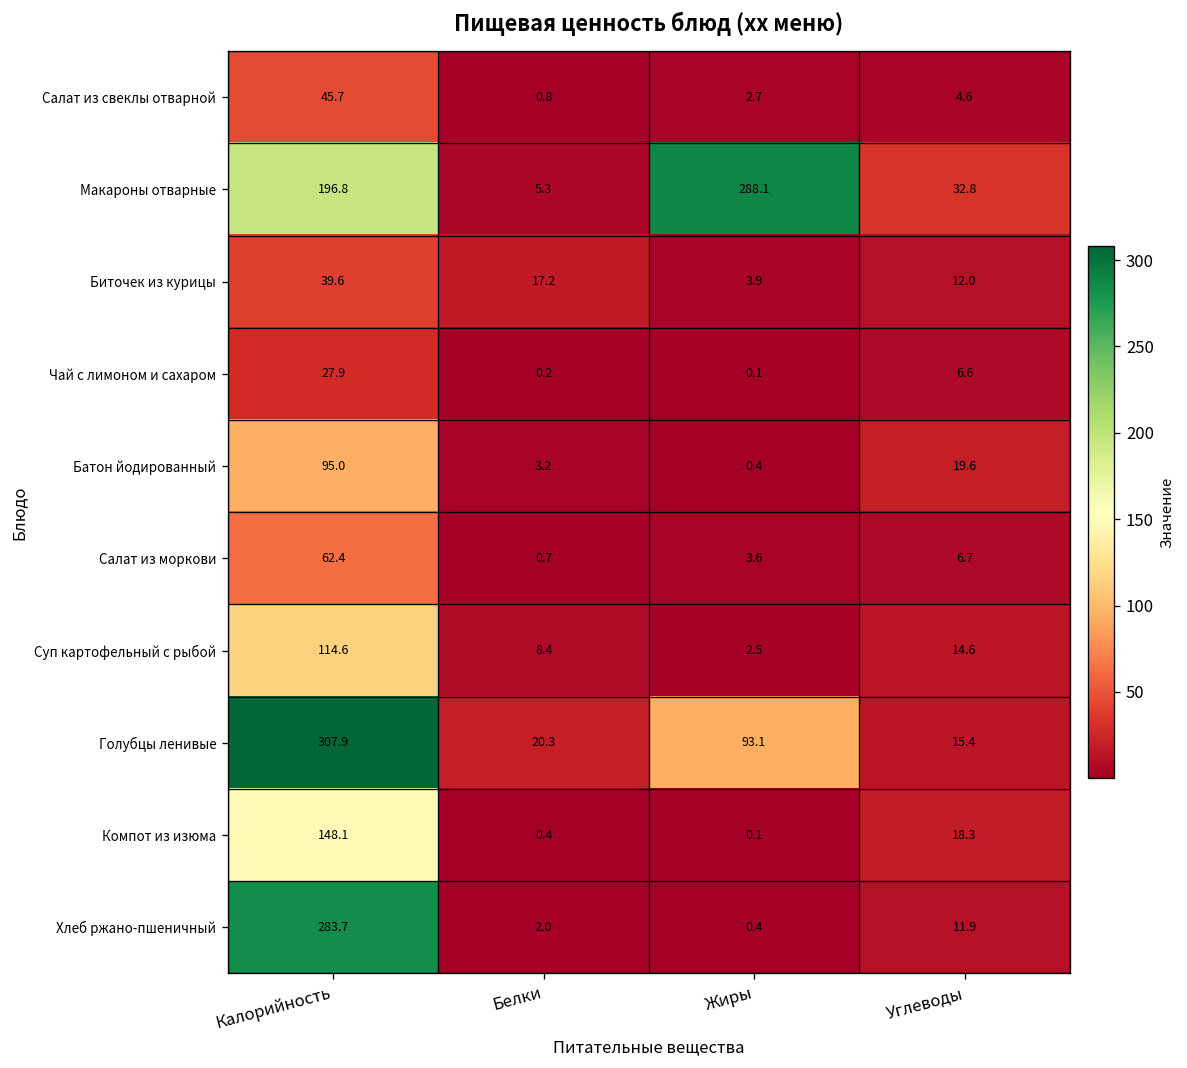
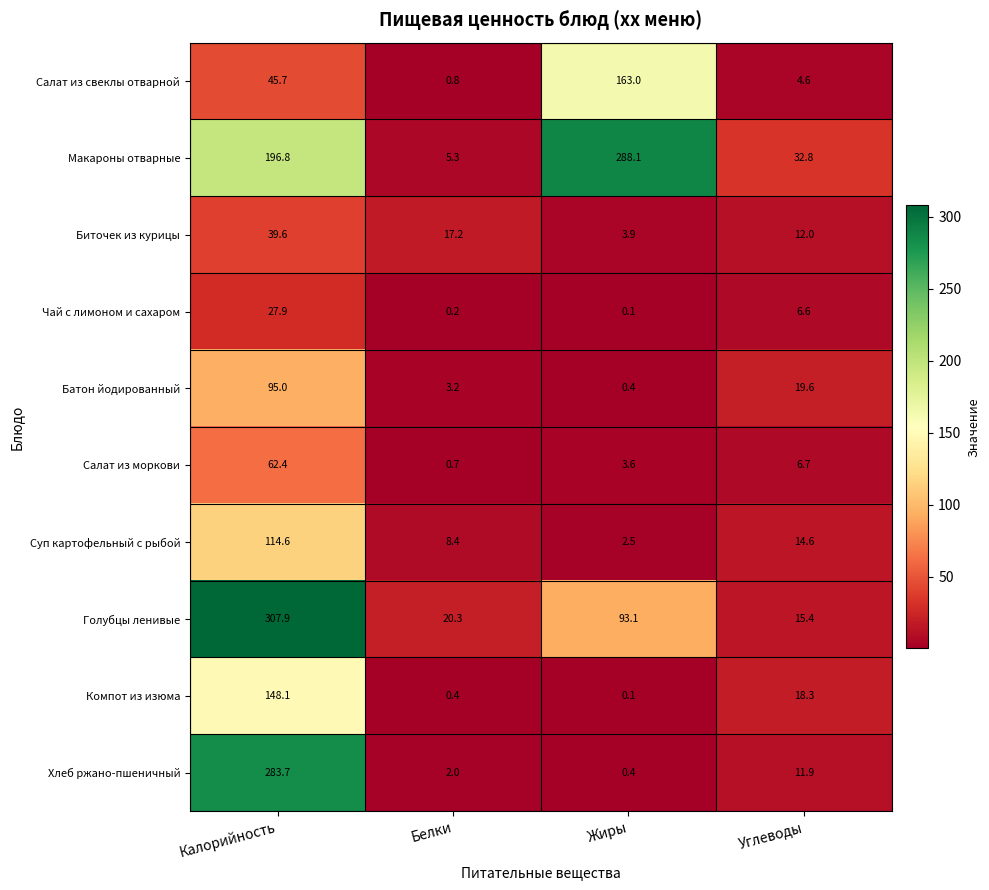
Салат из свеклы отварной, Жиры: 2.7 -> 163.0
